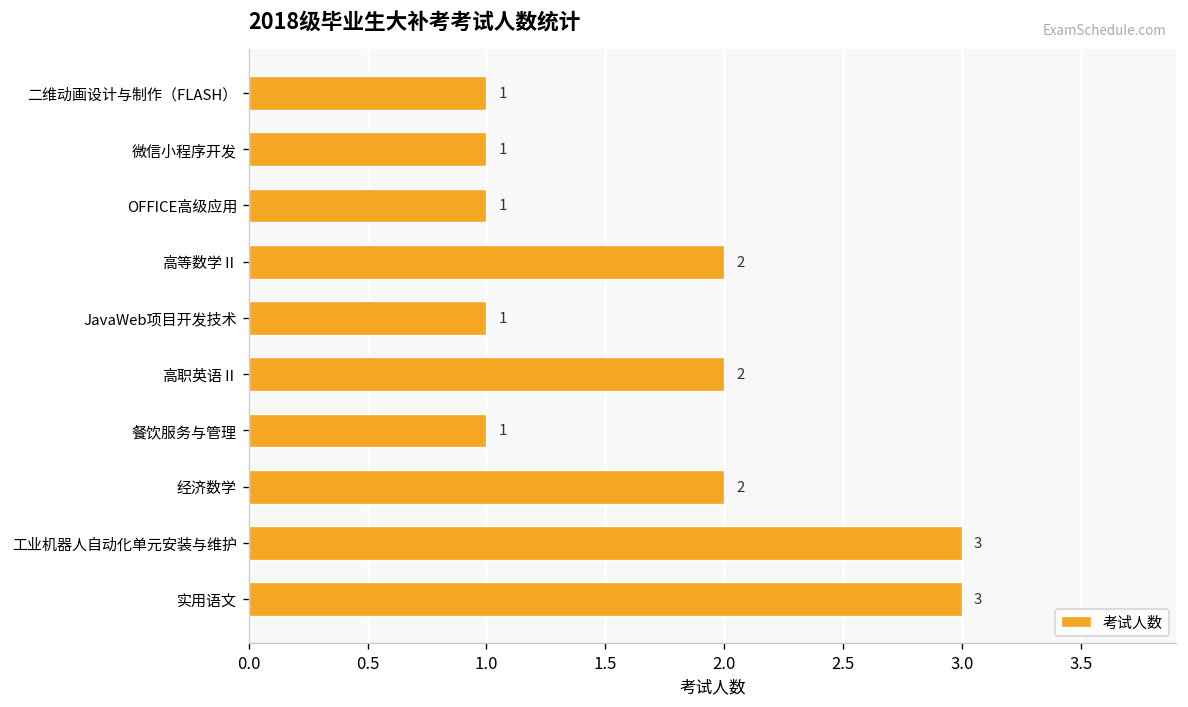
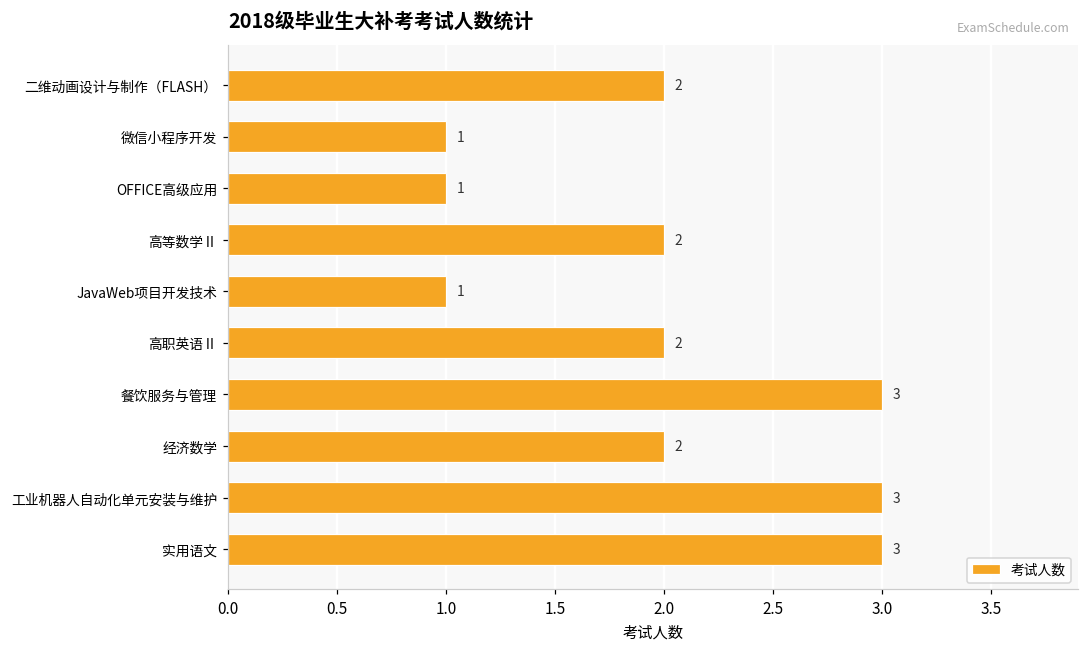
二维动画设计与制作（FLASH）: 1 -> 2
餐饮服务与管理: 1 -> 3
